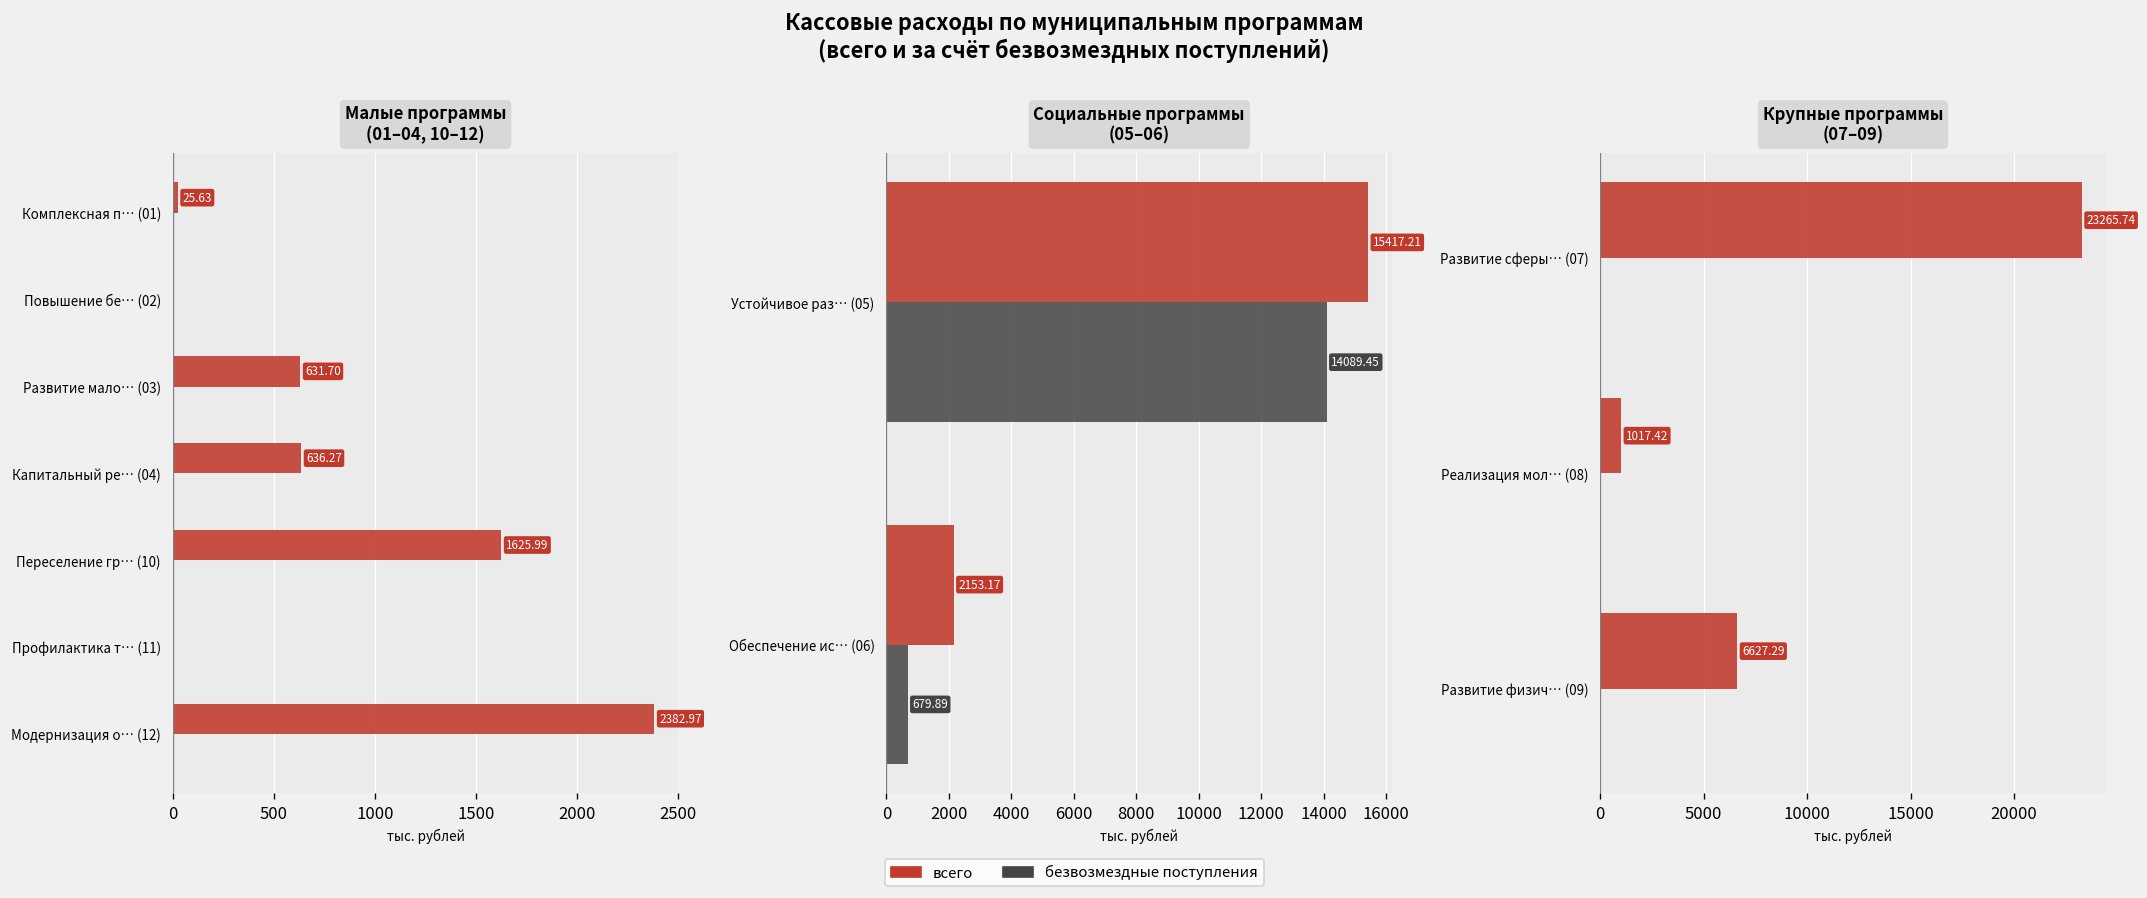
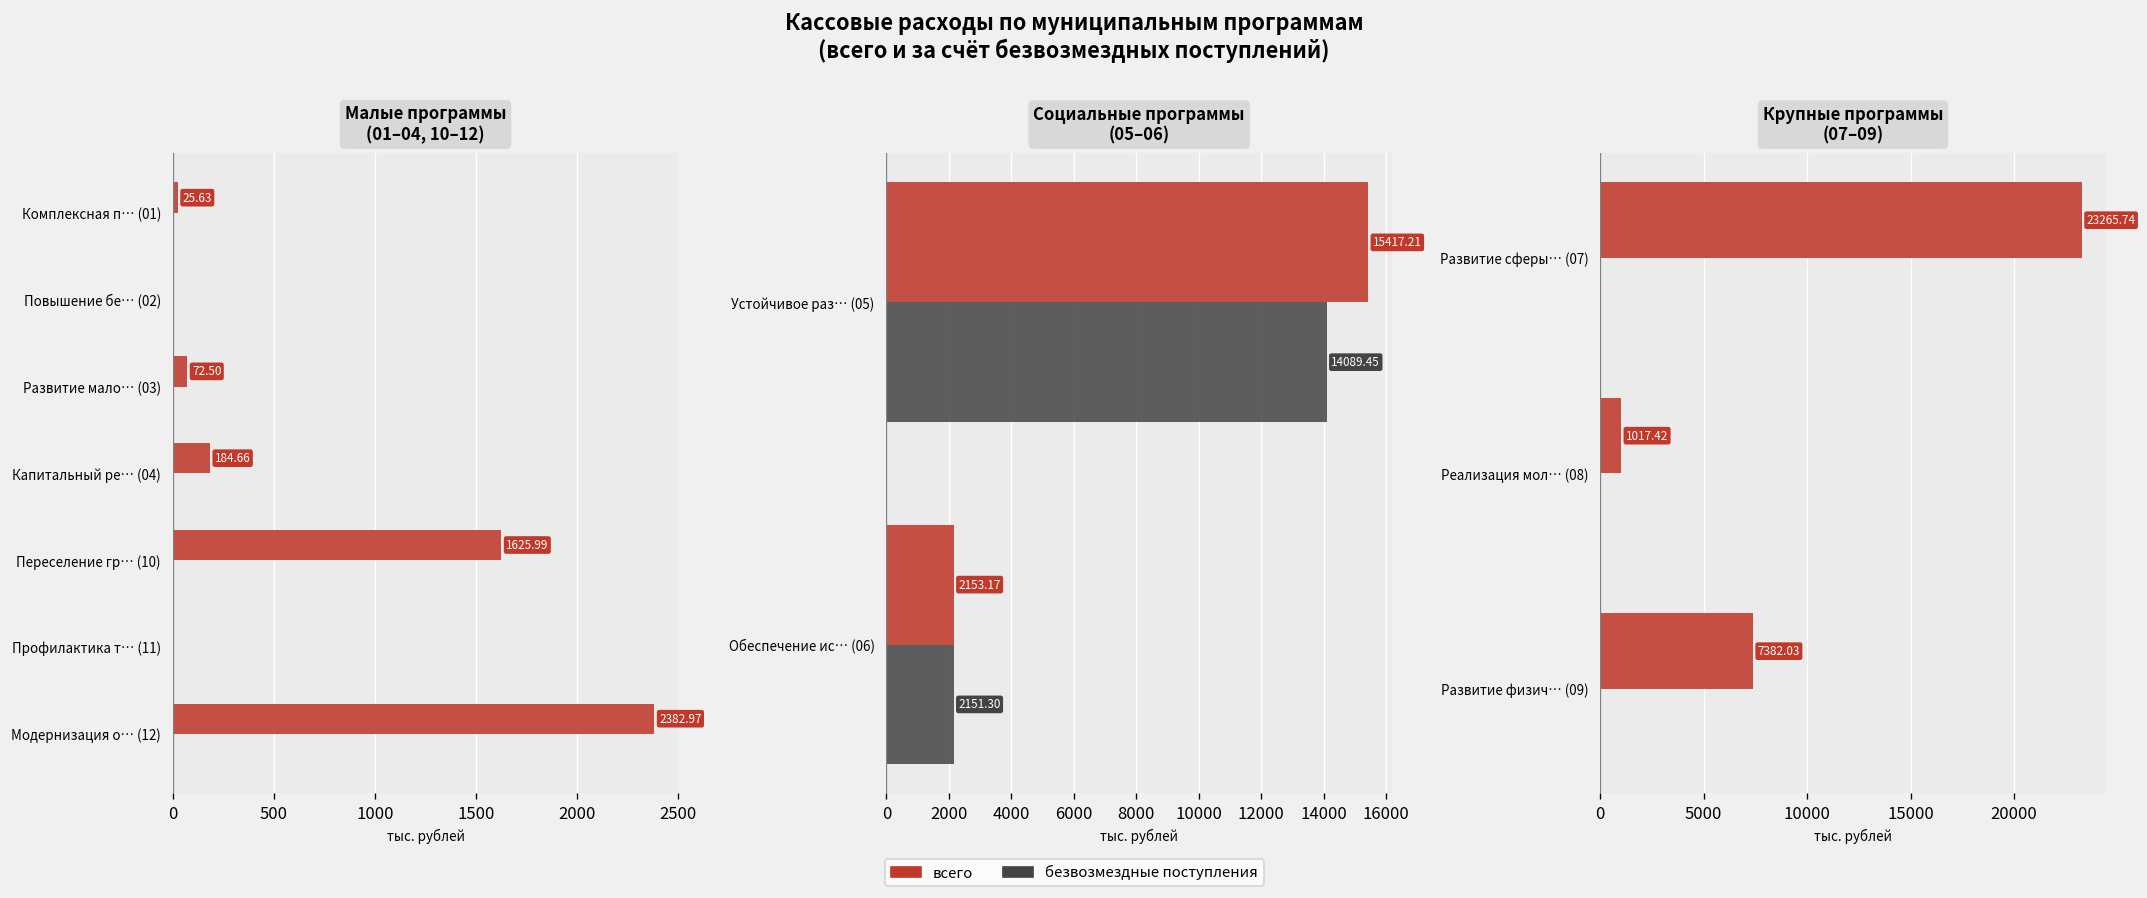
Малые программы (01–04, 10–12), всего, Развитие мало… (03): 631.70 -> 72.50
Малые программы (01–04, 10–12), всего, Капитальный ре… (04): 636.27 -> 184.66
Социальные программы (05–06), безвозмездные поступления, Обеспечение ис… (06): 679.89 -> 2151.30
Крупные программы (07–09), всего, Развитие физич… (09): 6627.29 -> 7382.03
